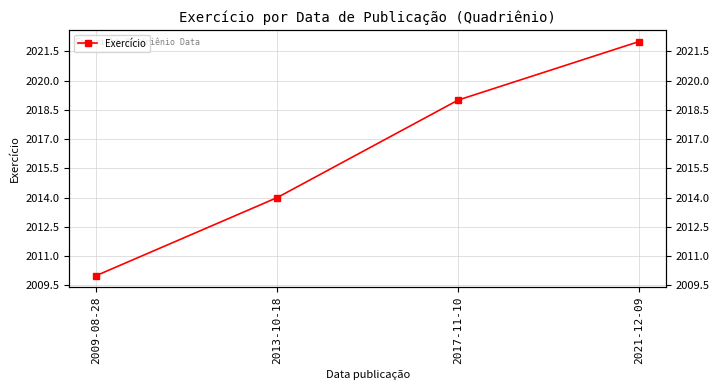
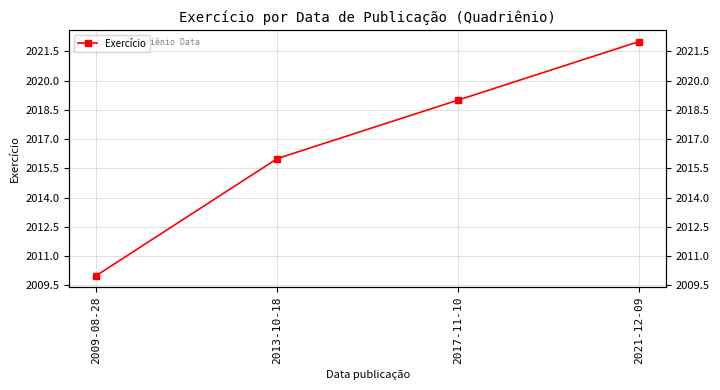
2013-10-18: 2014 -> 2016
